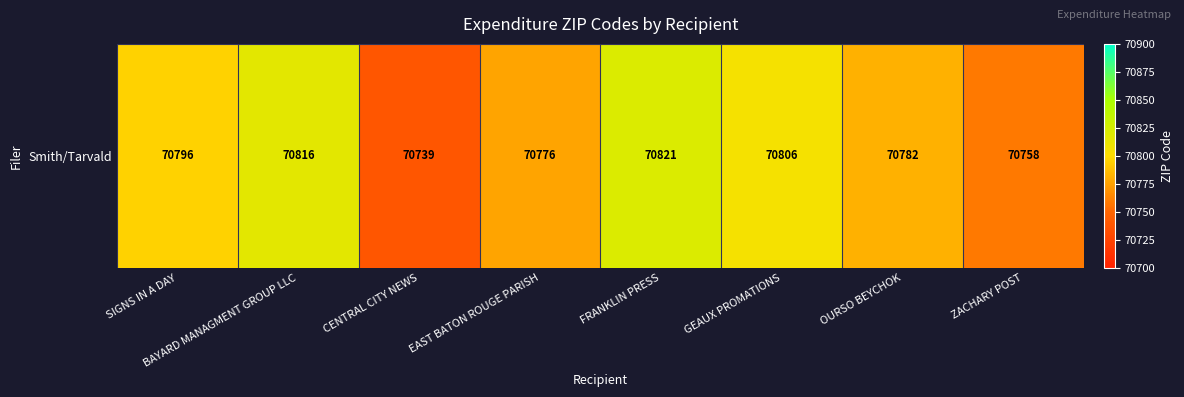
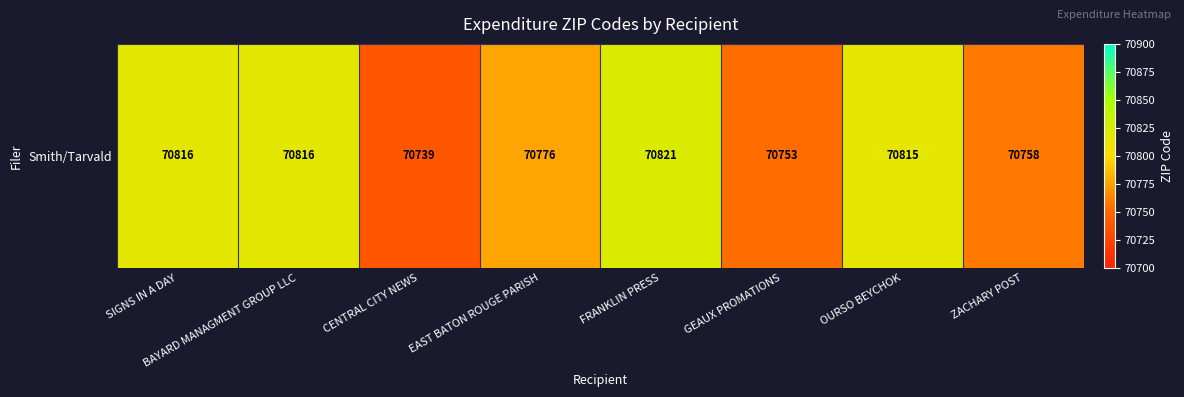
Smith/Tarvald, SIGNS IN A DAY: 70796 -> 70816
Smith/Tarvald, GEAUX PROMATIONS: 70806 -> 70753
Smith/Tarvald, OURSO BEYCHOK: 70782 -> 70815
